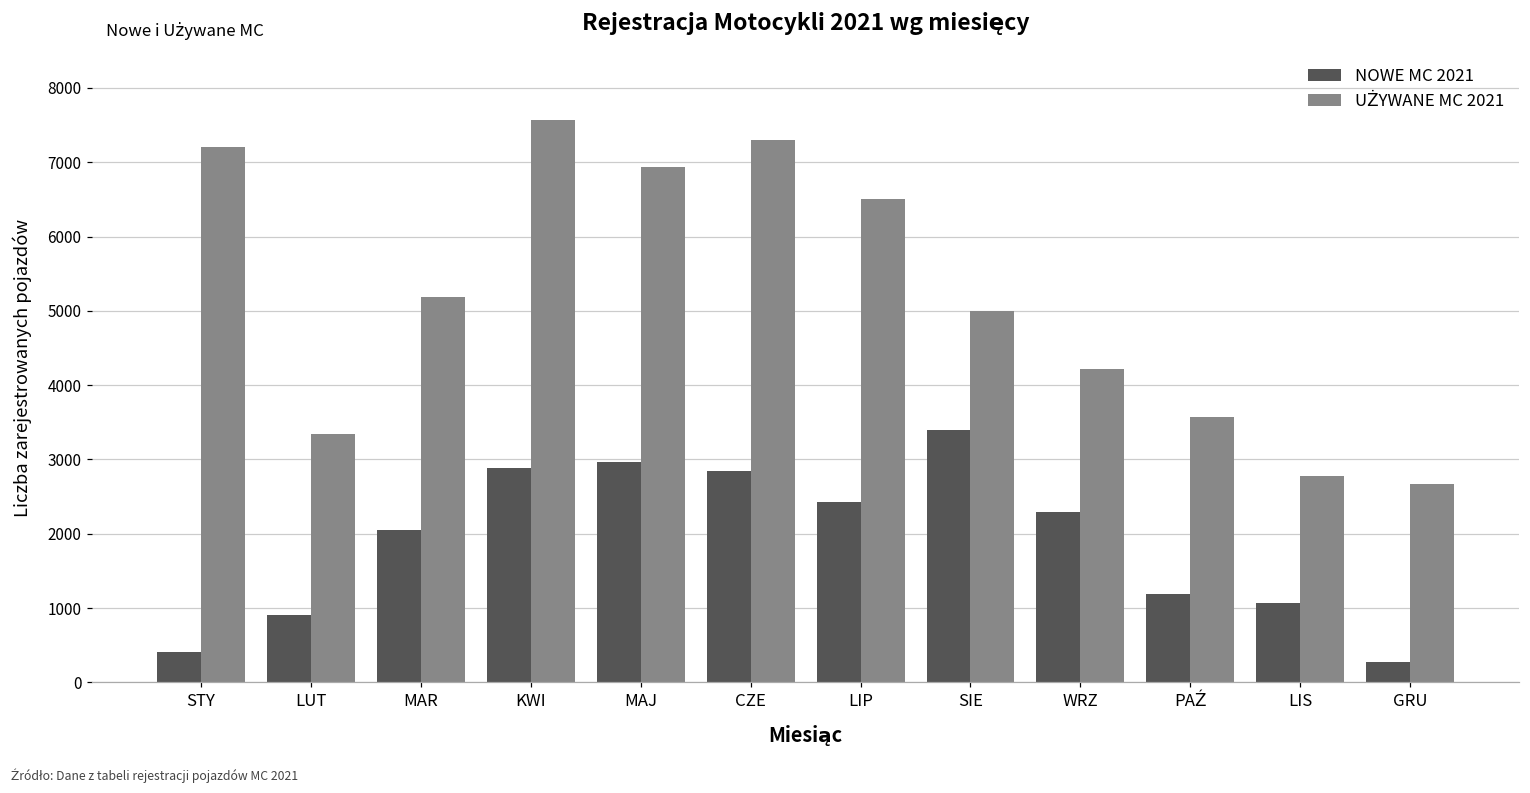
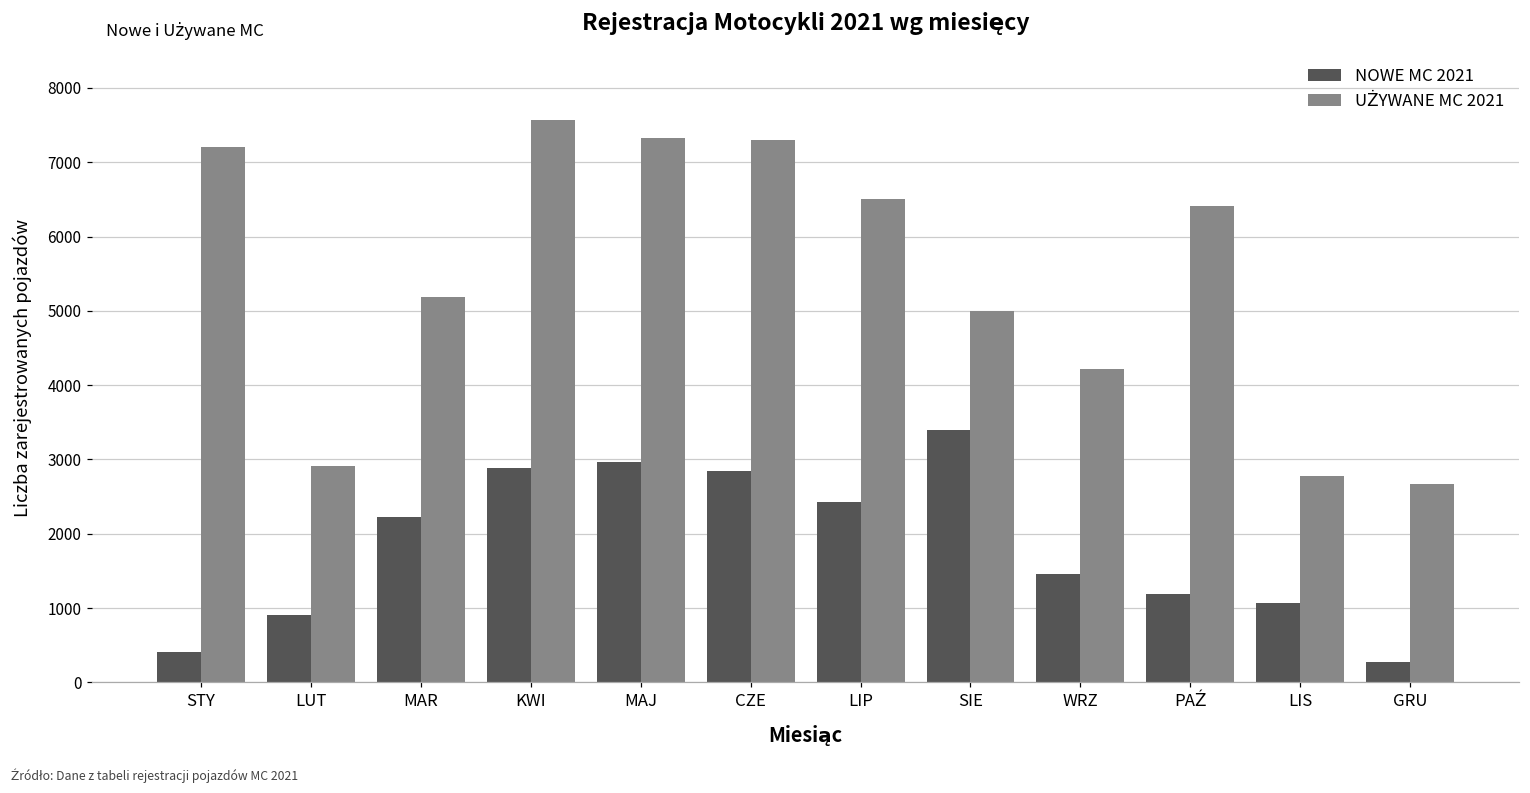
UŻYWANE MC 2021, LUT: 3300 -> 2900
NOWE MC 2021, MAR: 2100 -> 2200
UŻYWANE MC 2021, MAJ: 6900 -> 7300
NOWE MC 2021, WRZ: 2300 -> 1500
UŻYWANE MC 2021, PAŹ: 3600 -> 6400
